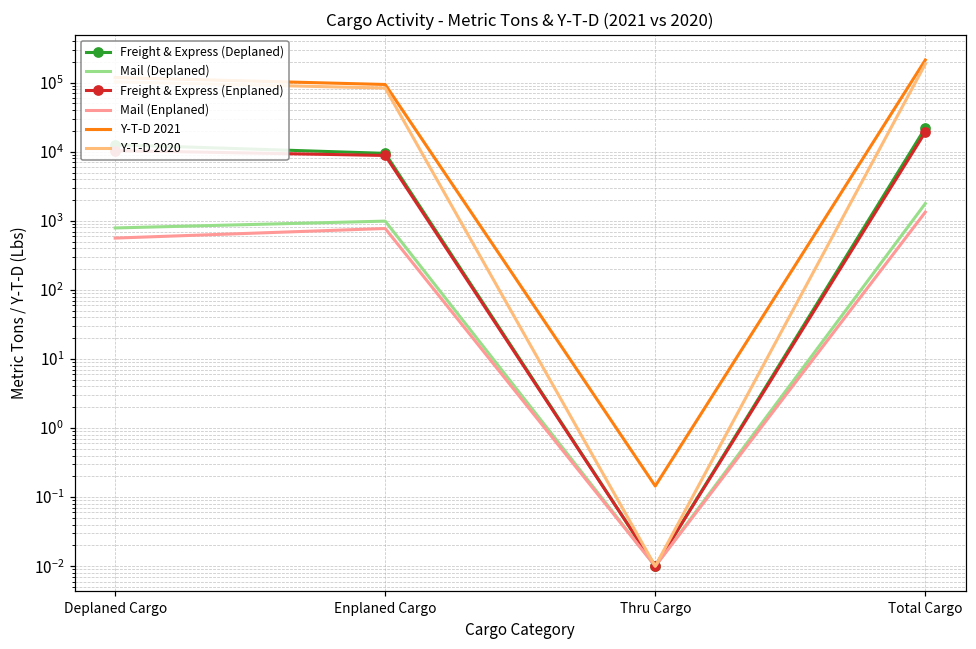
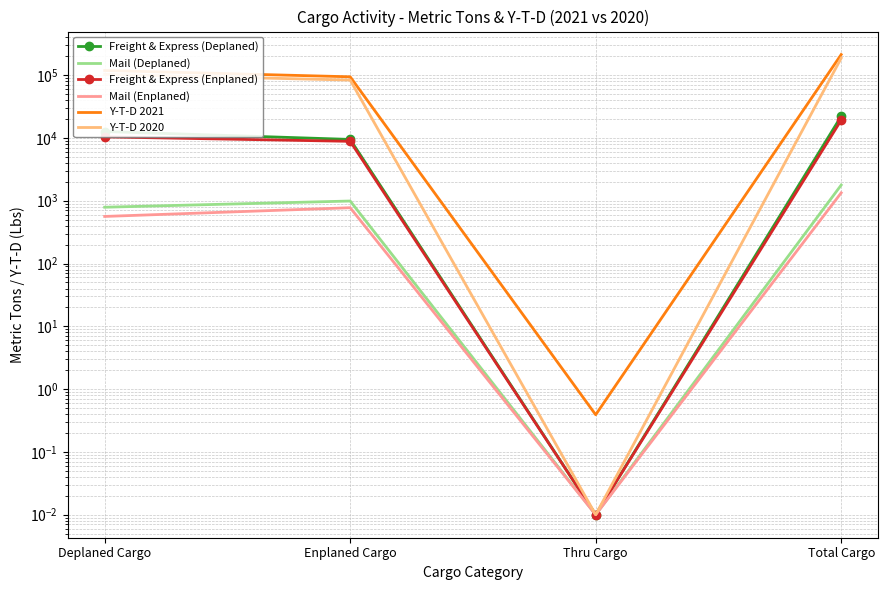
Y-T-D 2021, Thru Cargo: 0.14 -> 0.4
